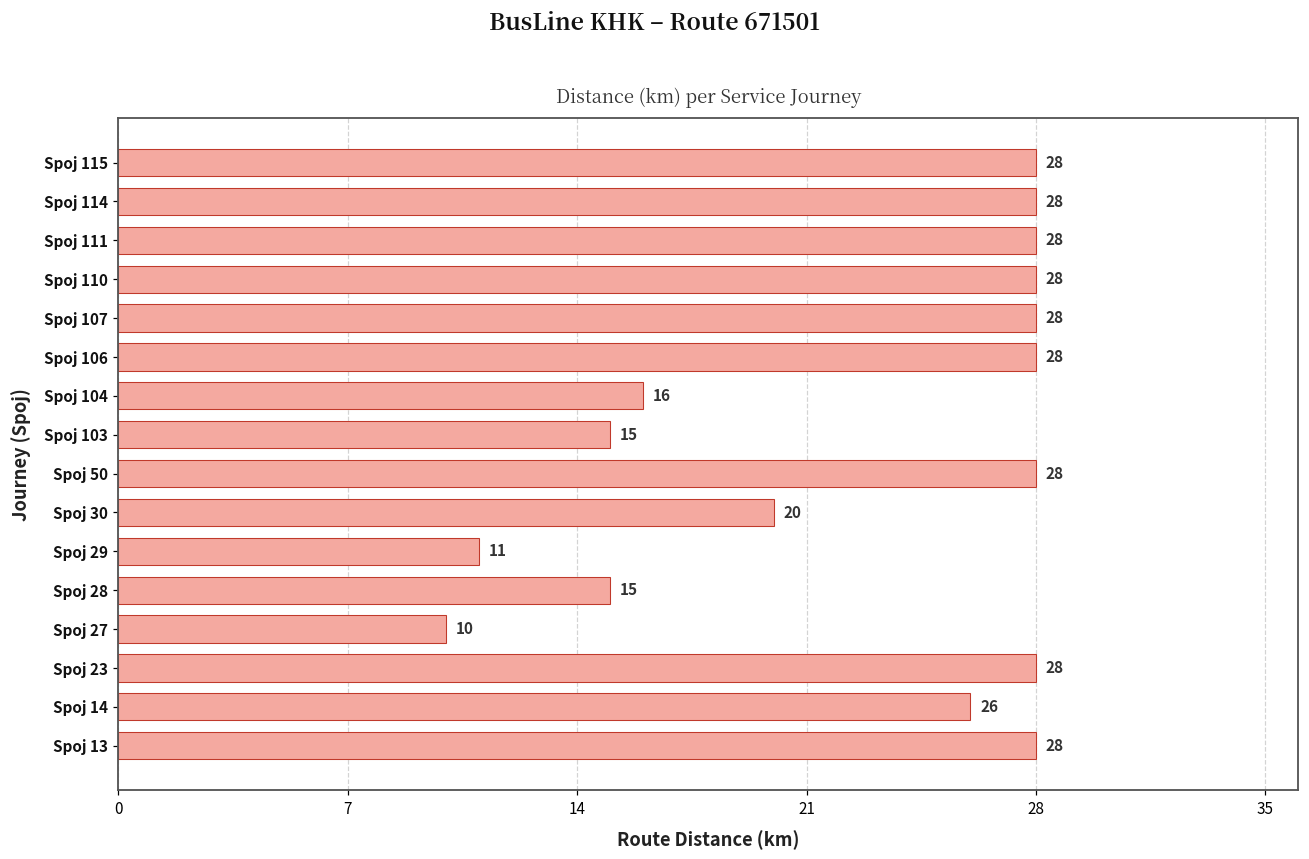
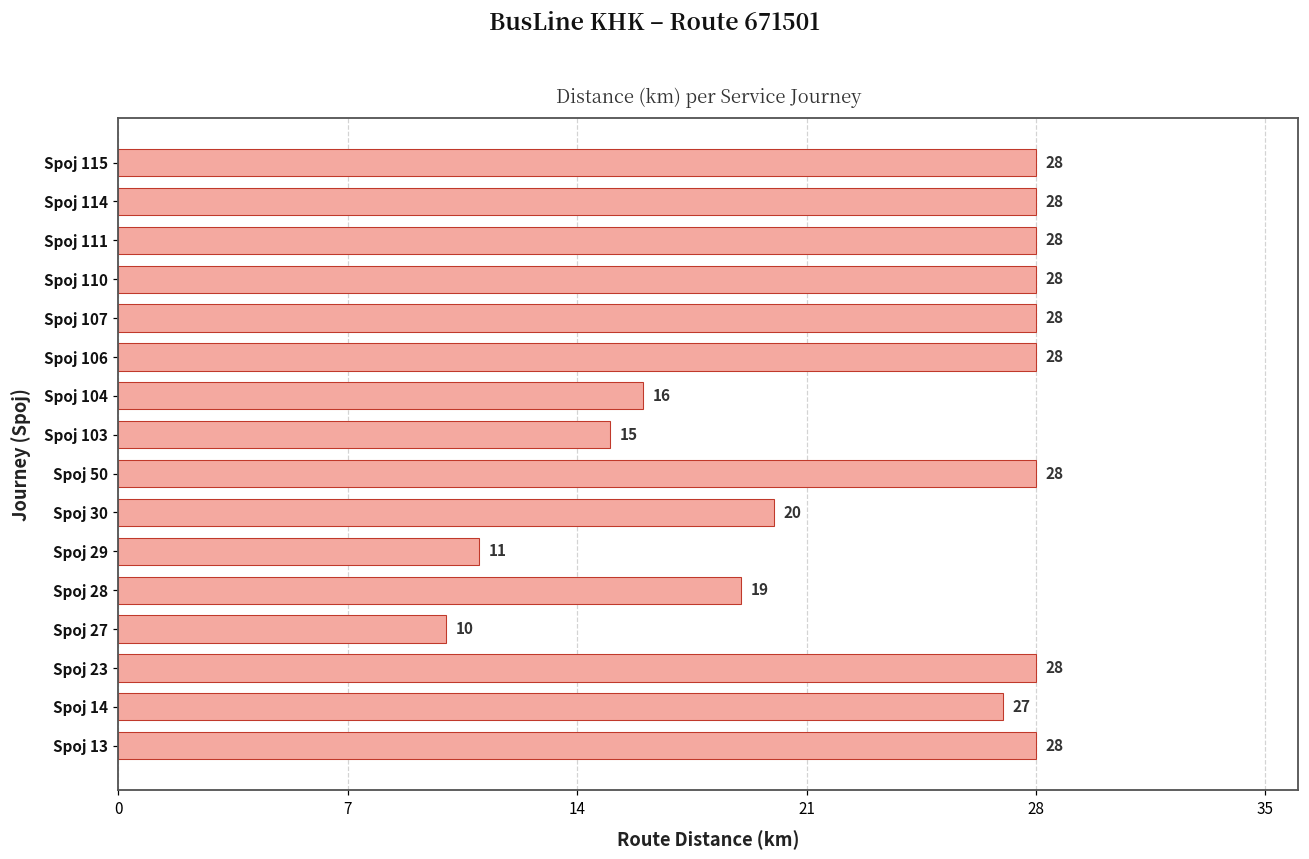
Spoj 28: 15 -> 19
Spoj 14: 26 -> 27
